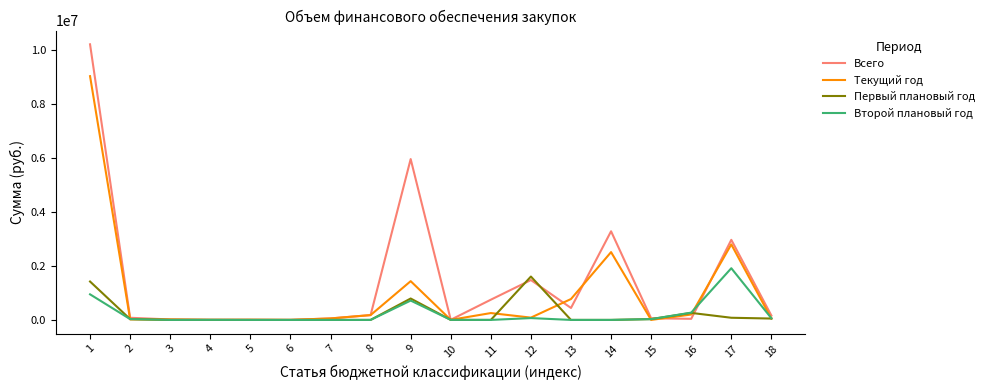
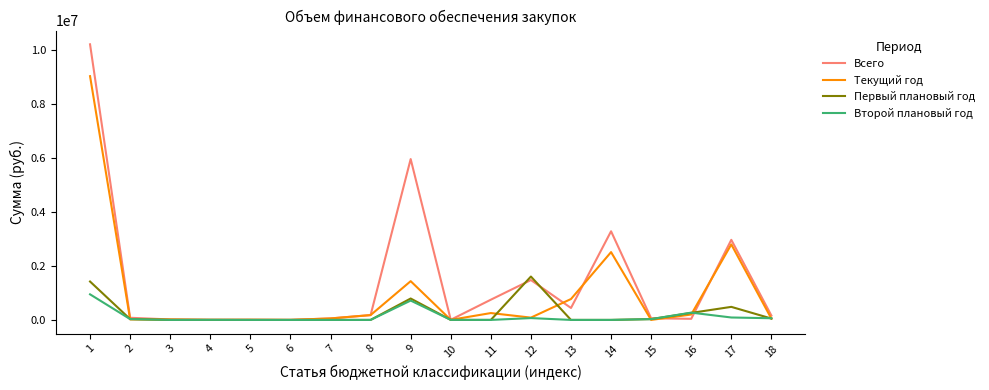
Первый плановый год, 17: 100000 -> 500000
Второй плановый год, 17: 1900000 -> 100000
